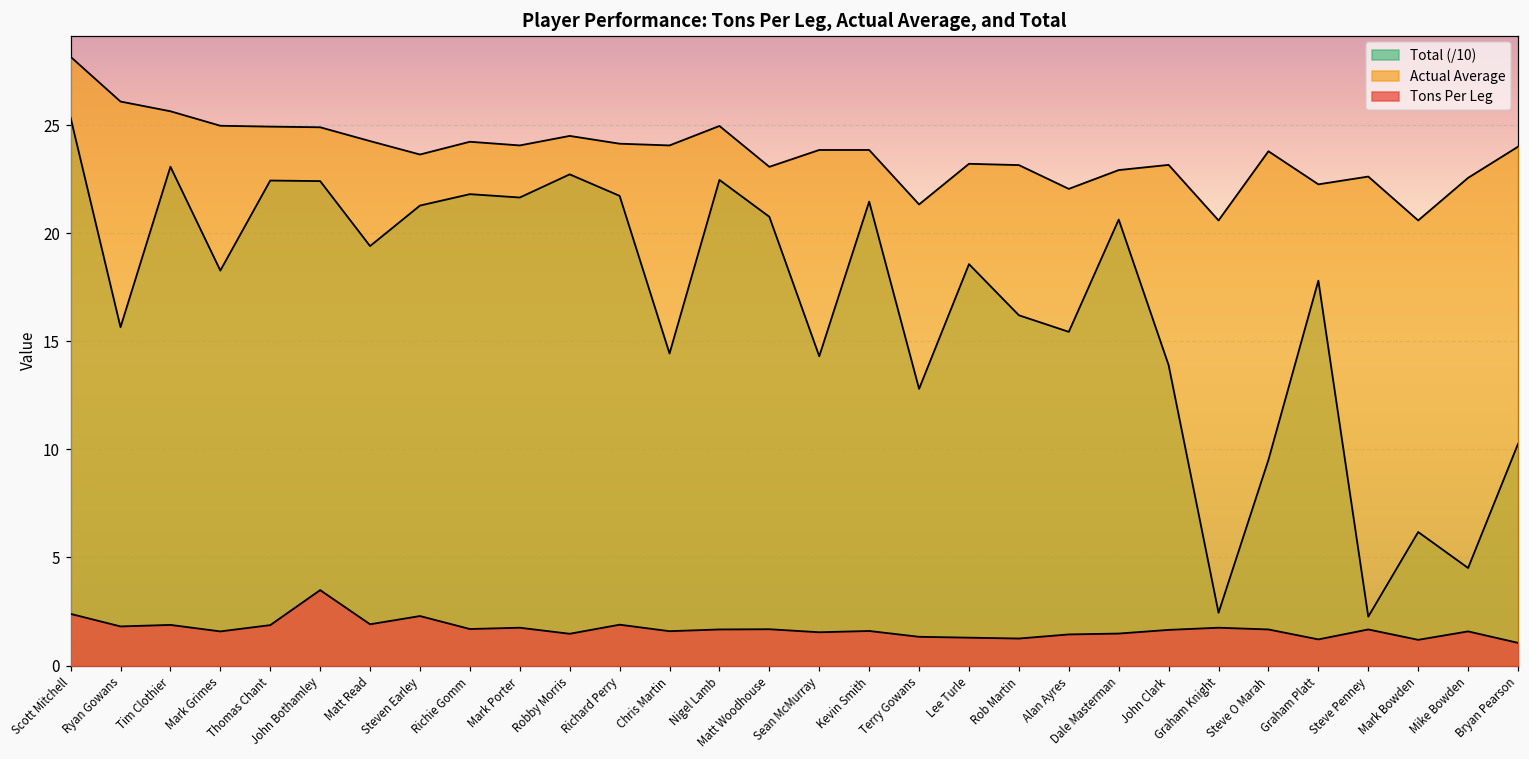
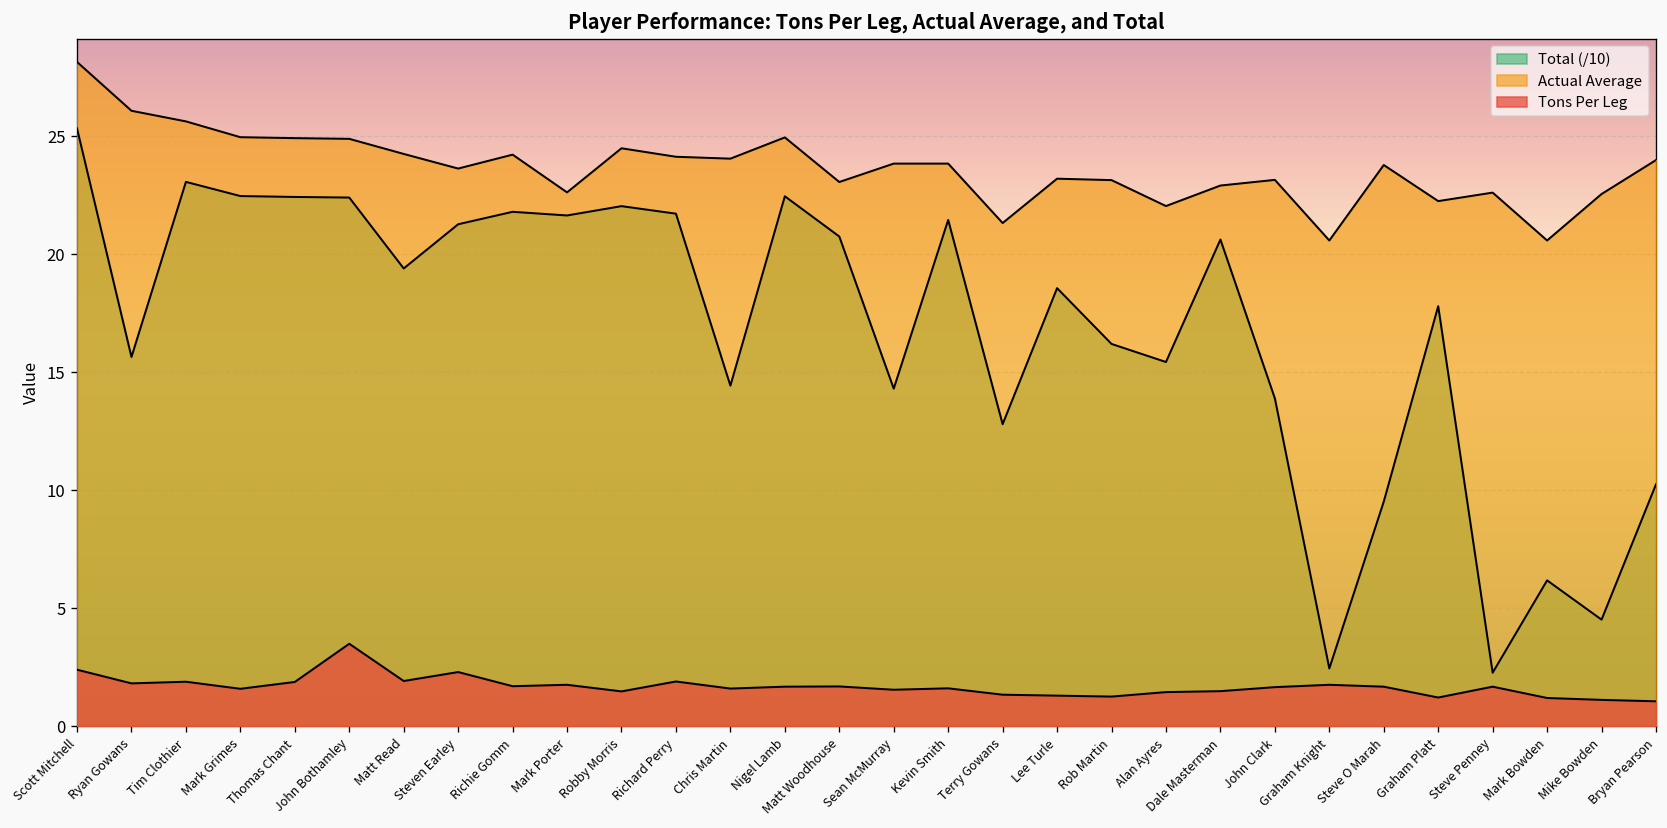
Total (/10), Mark Grimes: 18.3 -> 22.5
Actual Average, Mark Porter: 24.1 -> 22.6
Total (/10), Robby Morris: 22.7 -> 22.0
Tons Per Leg, Mike Bowden: 1.6 -> 1.1
